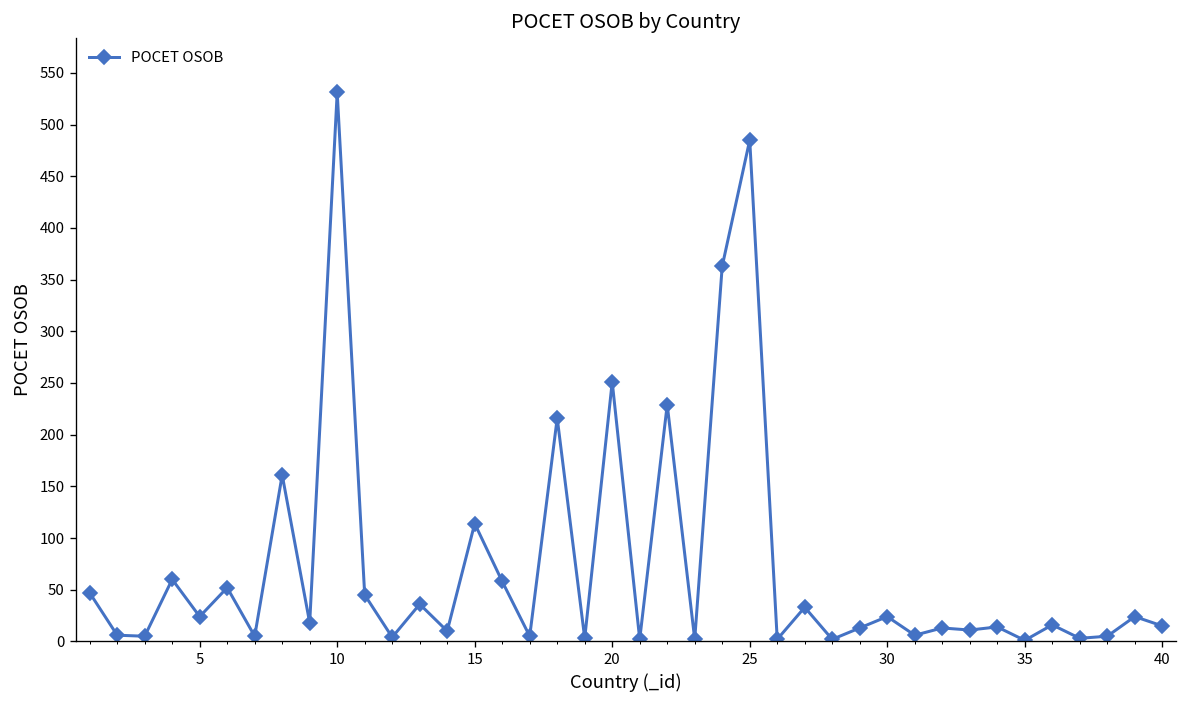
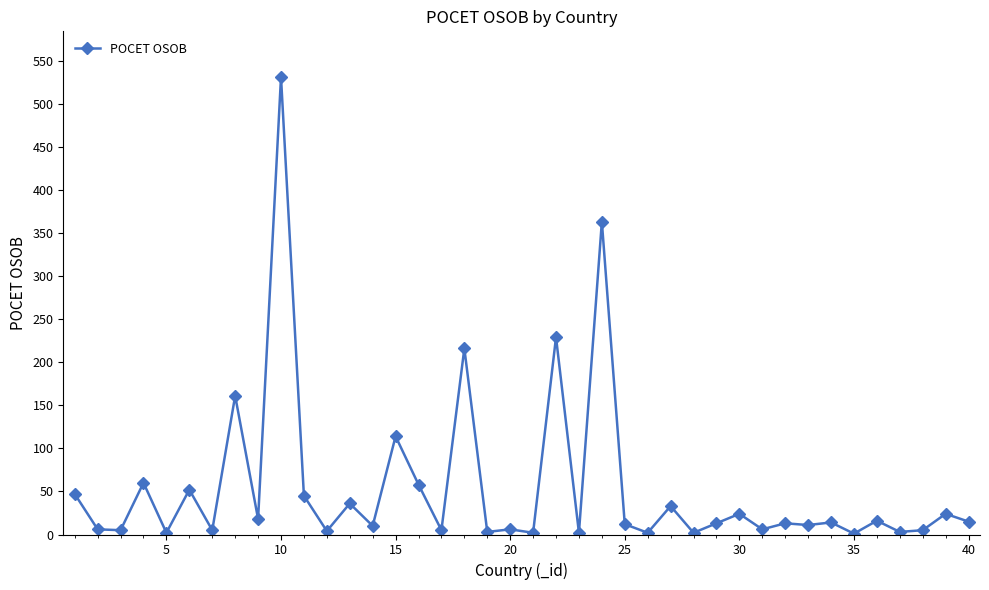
5: 20 -> 0
20: 250 -> 10
25: 490 -> 10
